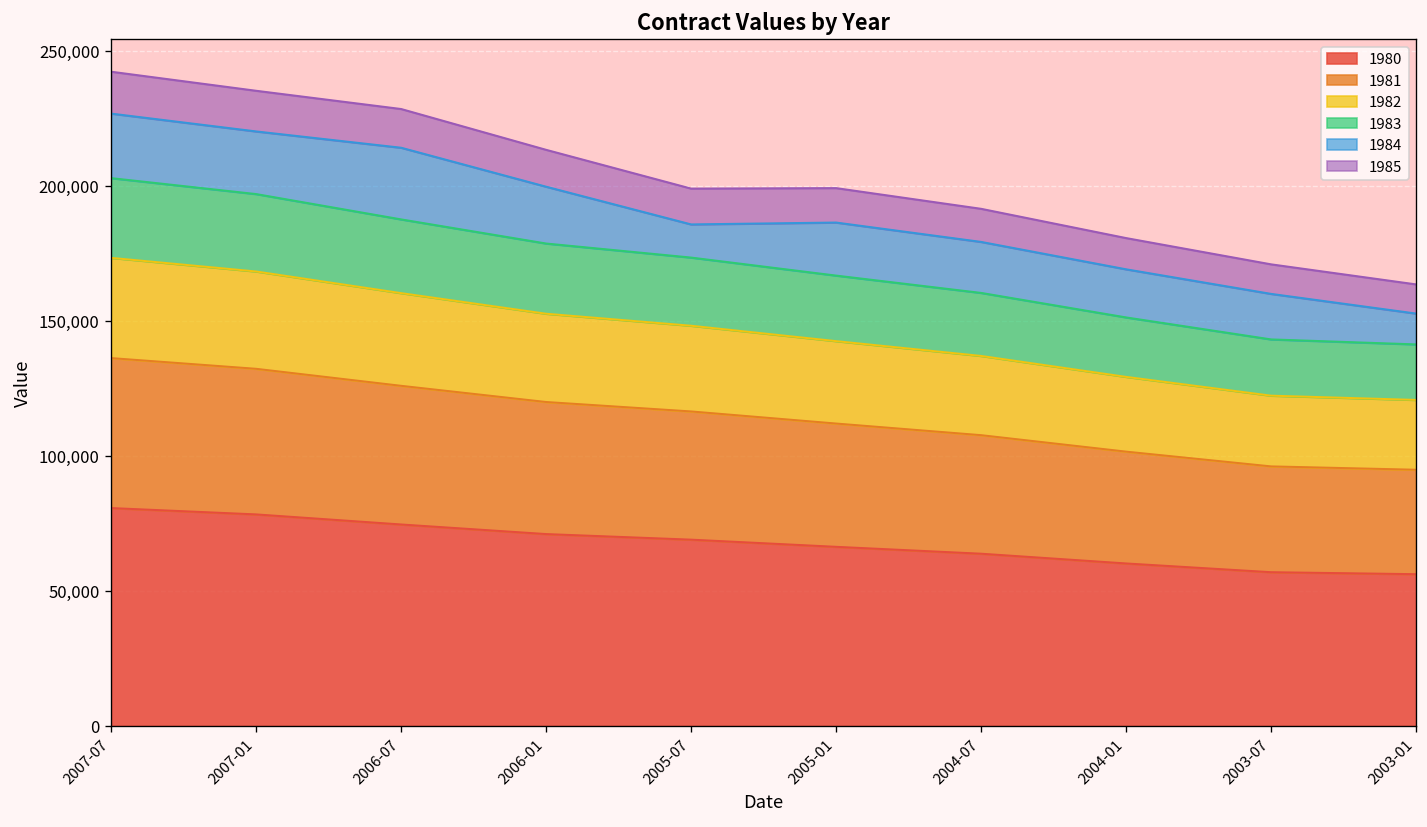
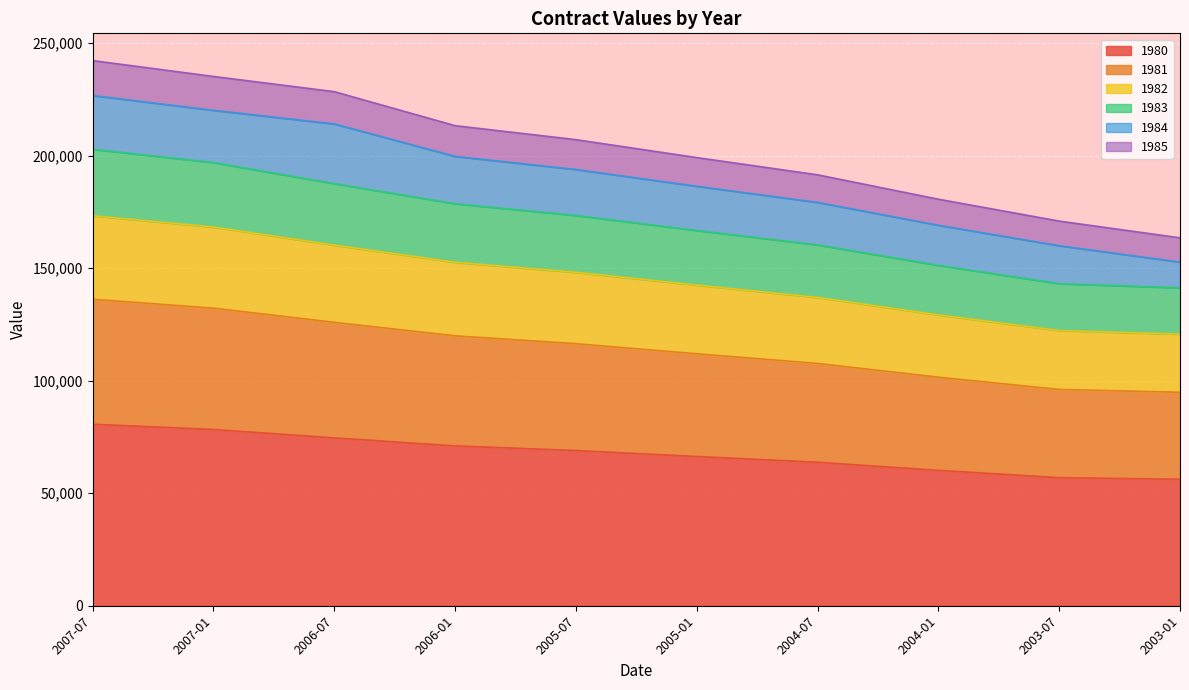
1984, 2005-07: 12,000 -> 20,000
